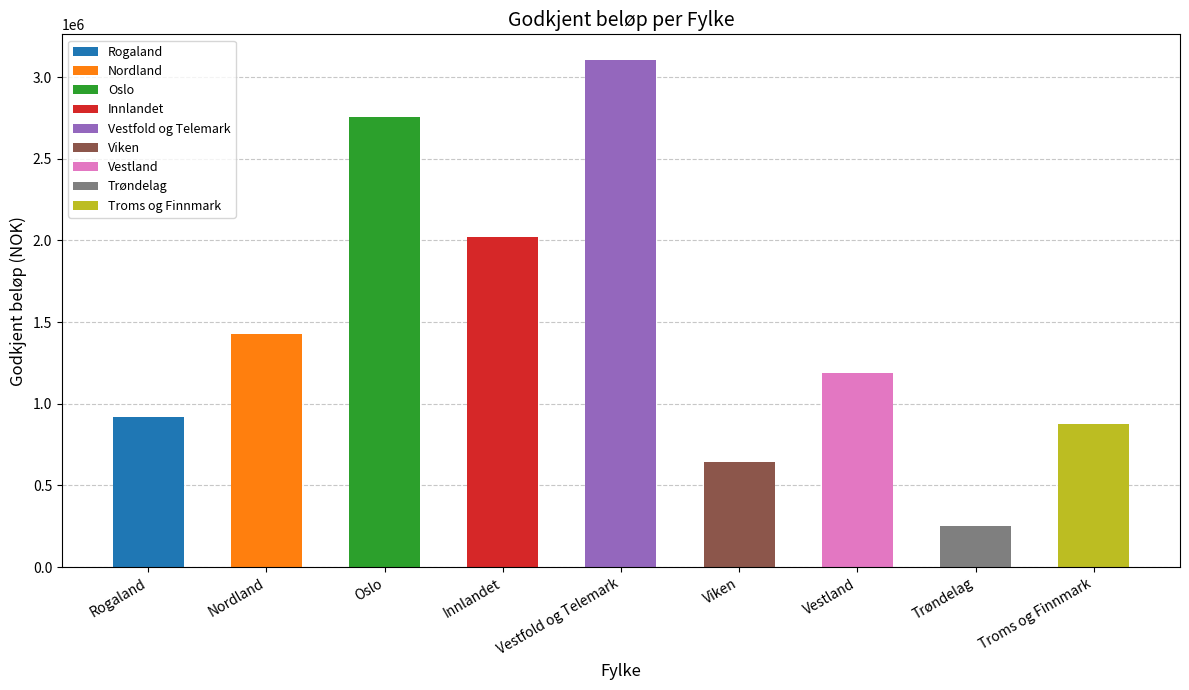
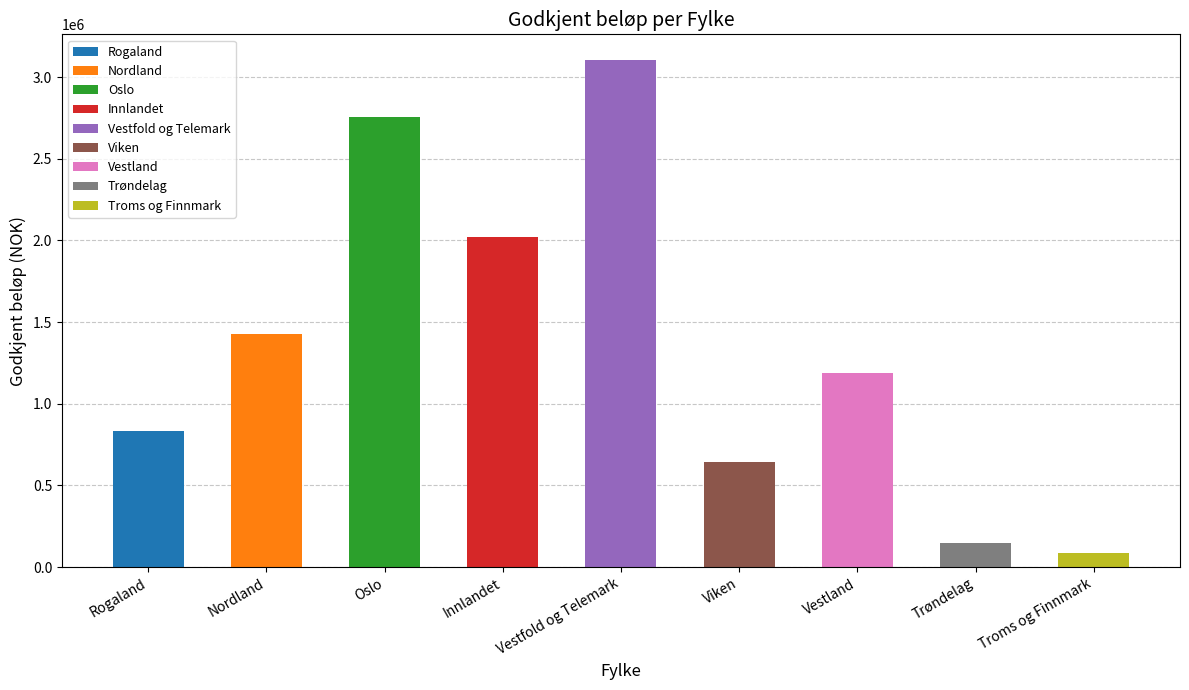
Rogaland: 920000 -> 830000
Trøndelag: 250000 -> 150000
Troms og Finnmark: 880000 -> 90000
